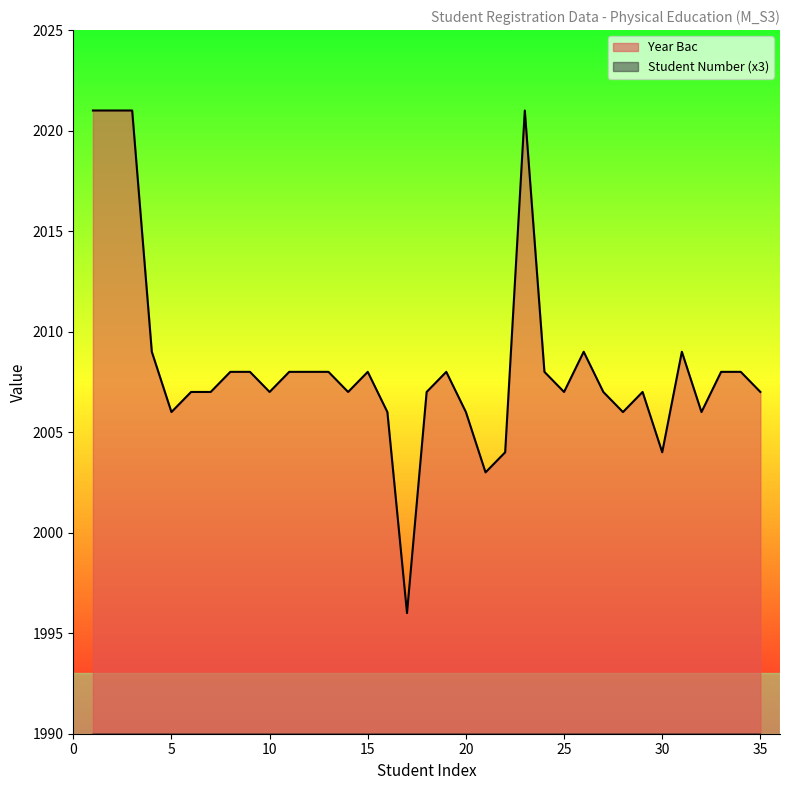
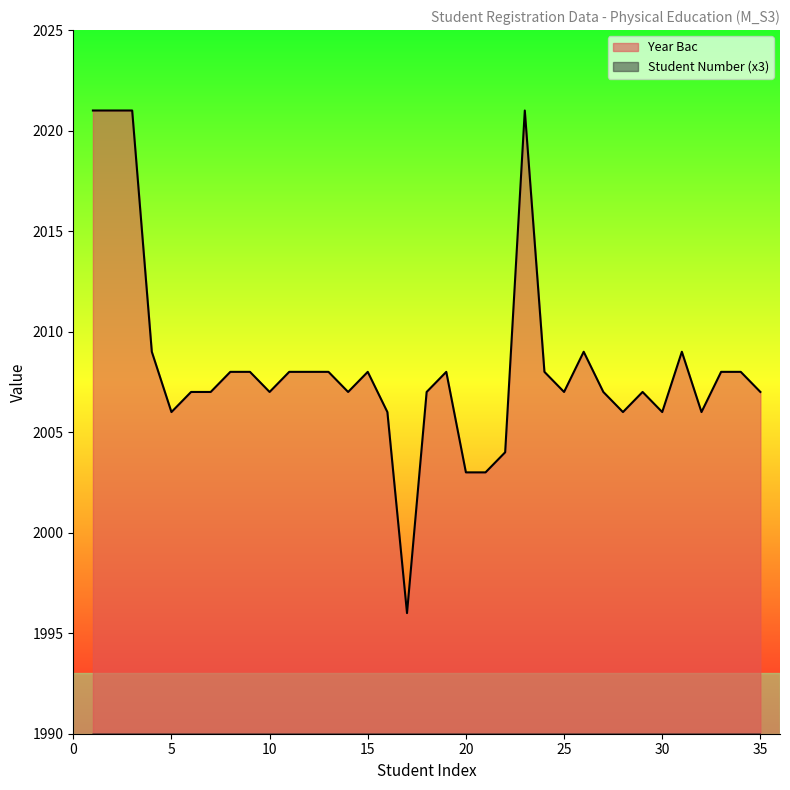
Year Bac, 20: 2006 -> 2003
Year Bac, 30: 2004 -> 2006
